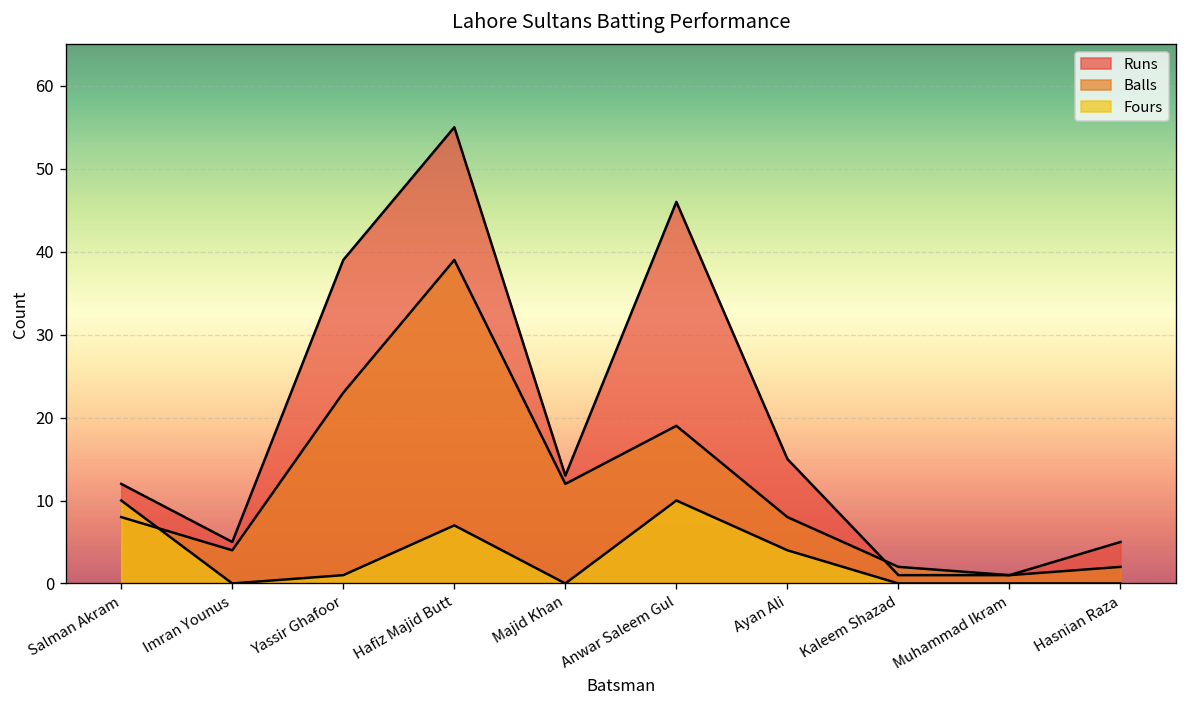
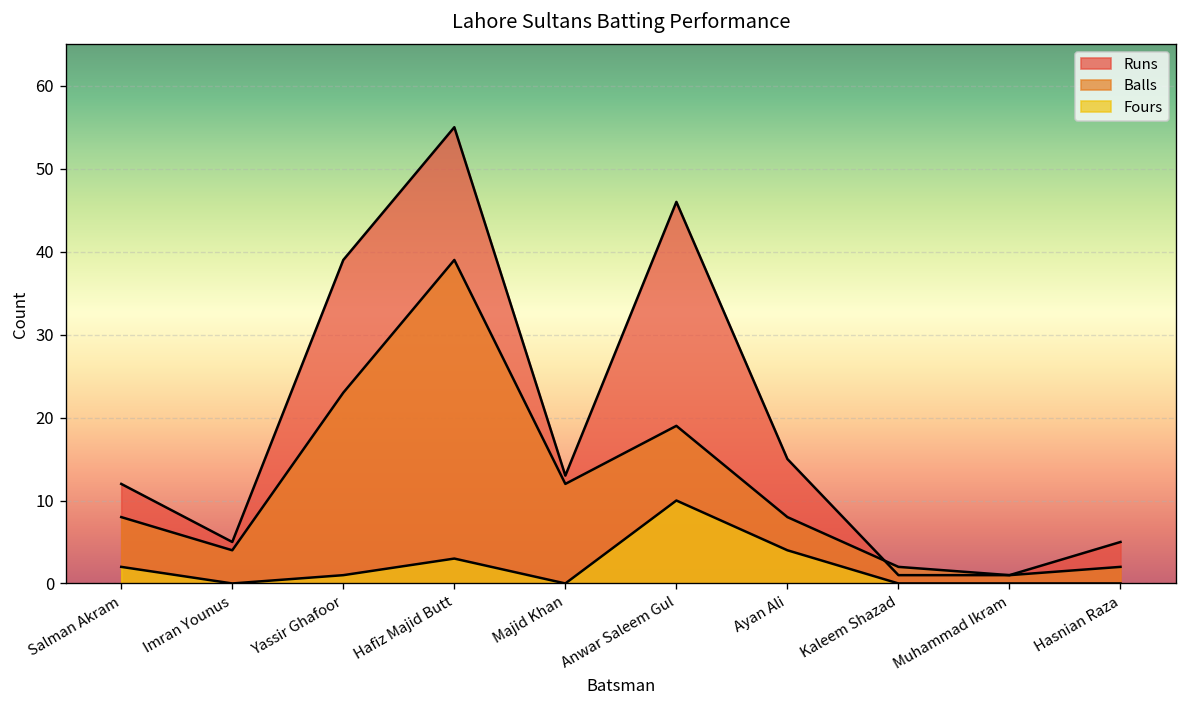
Fours, Salman Akram: 10 -> 2
Fours, Hafiz Majid Butt: 7 -> 3
